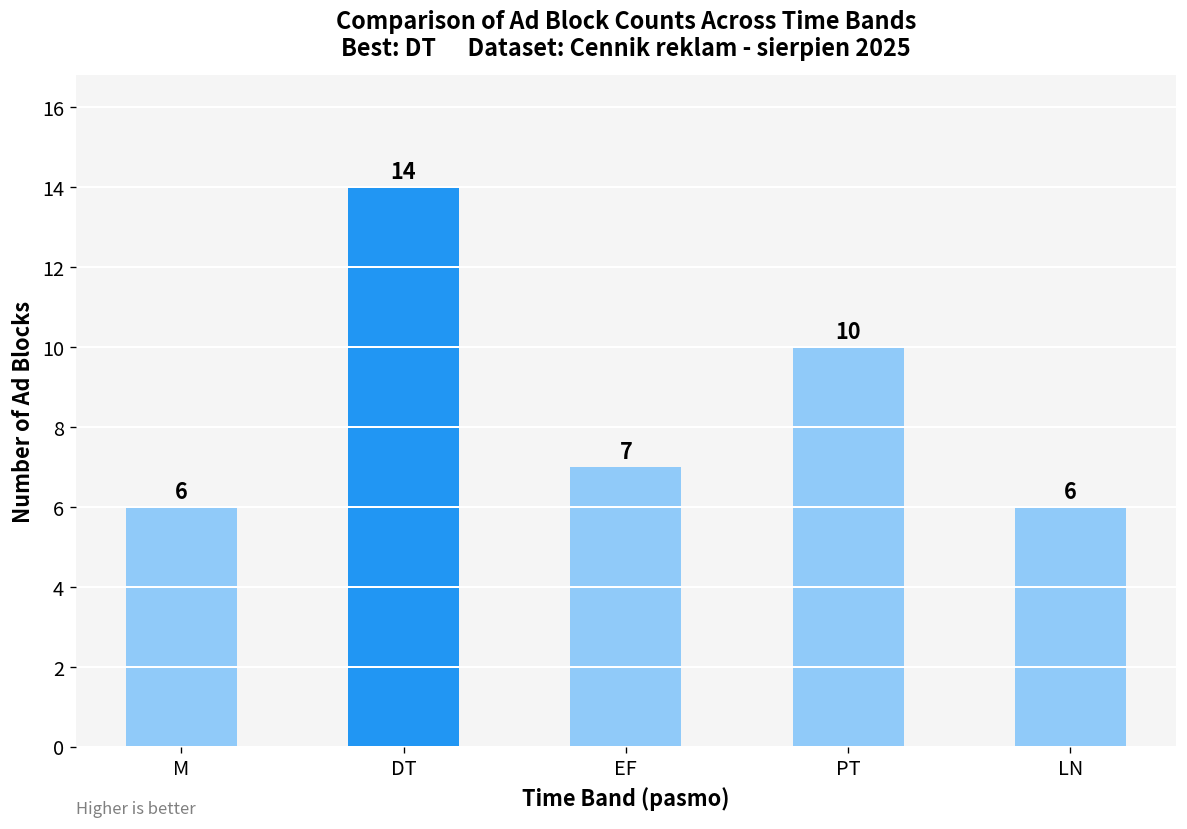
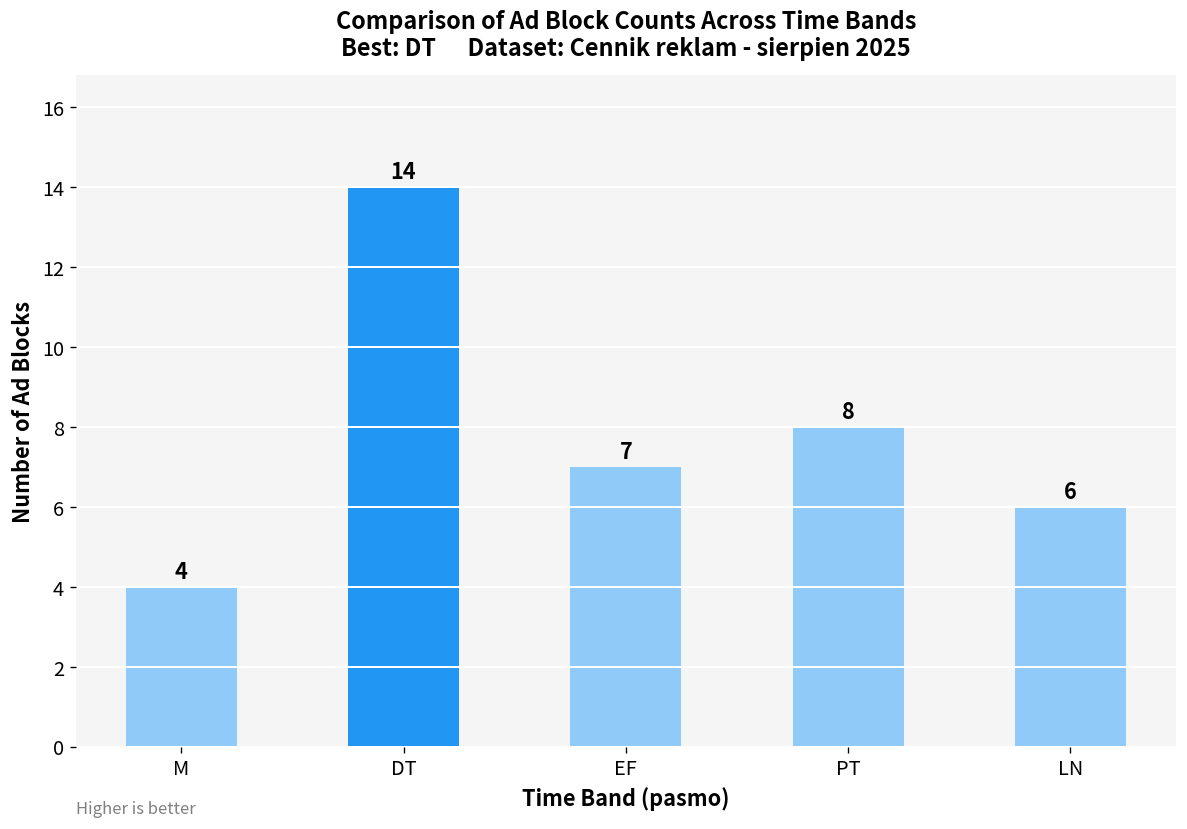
M: 6 -> 4
PT: 10 -> 8
